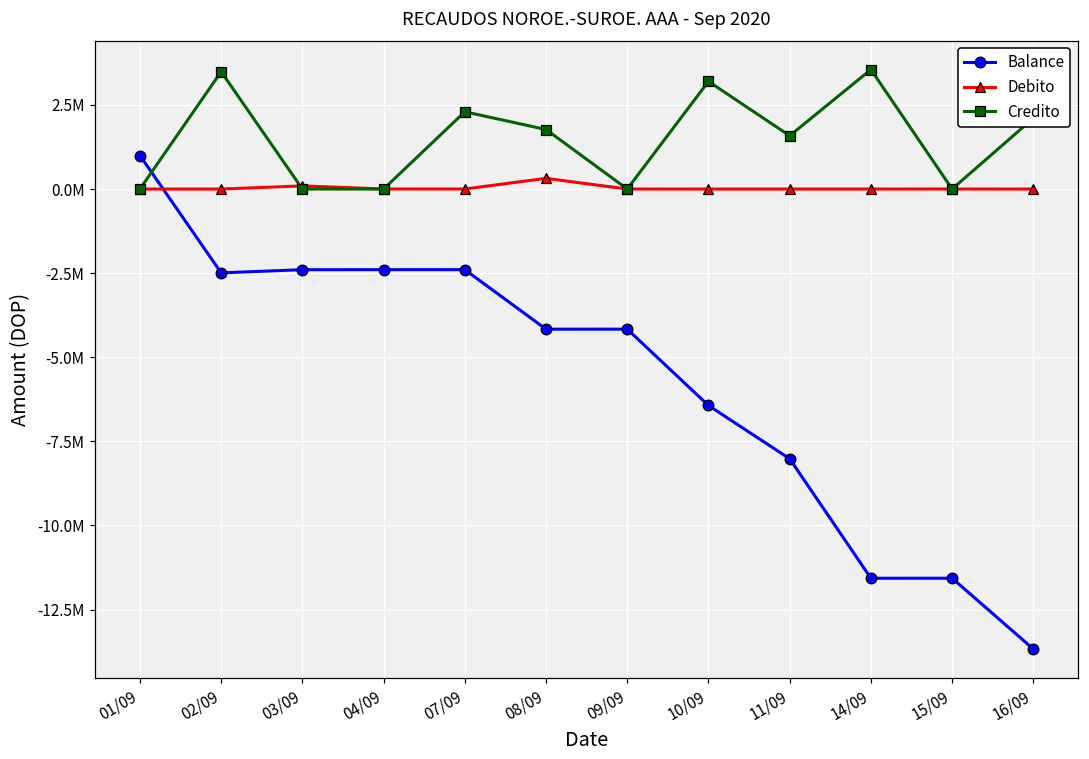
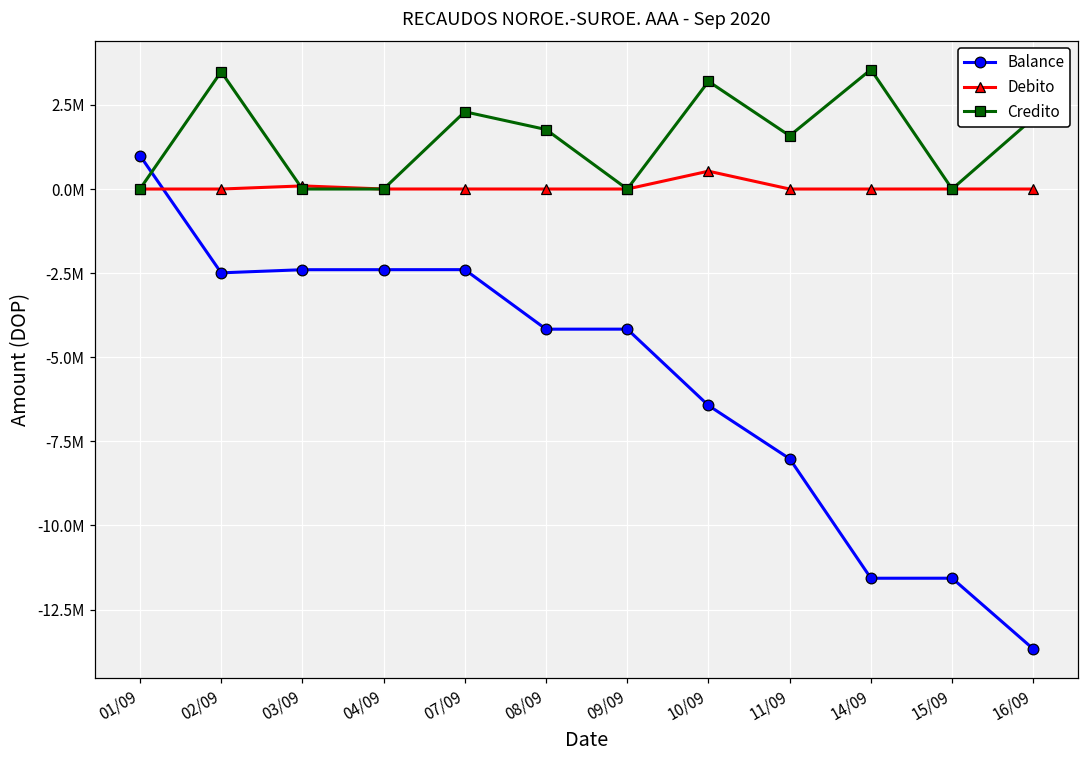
Debito, 08/09: 300000 -> 0
Debito, 10/09: 0 -> 500000
